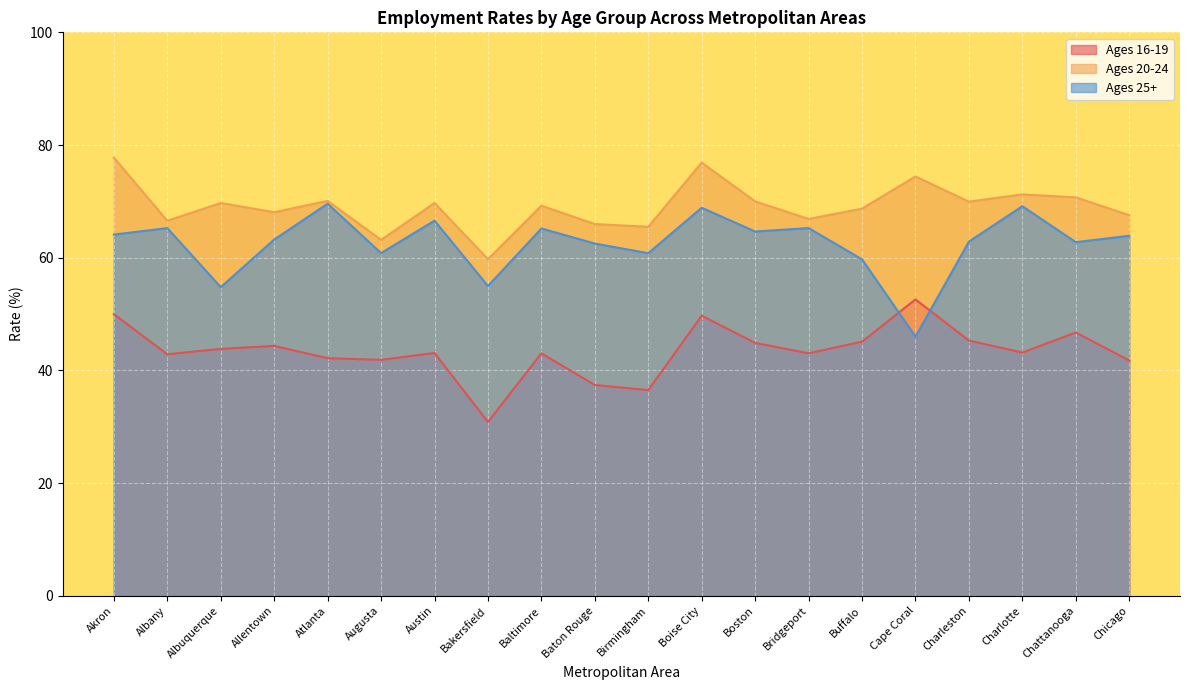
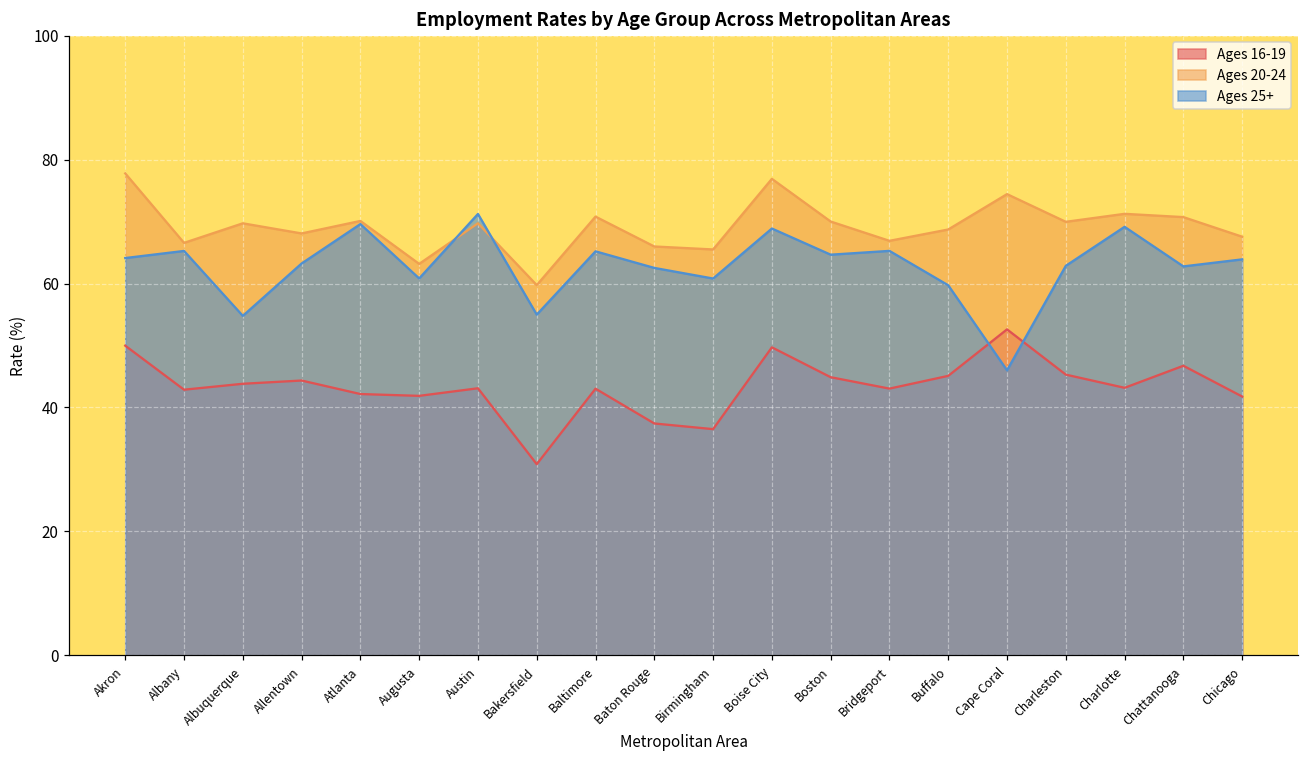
Ages 25+, Austin: 67 -> 71
Ages 20-24, Baltimore: 69 -> 71
